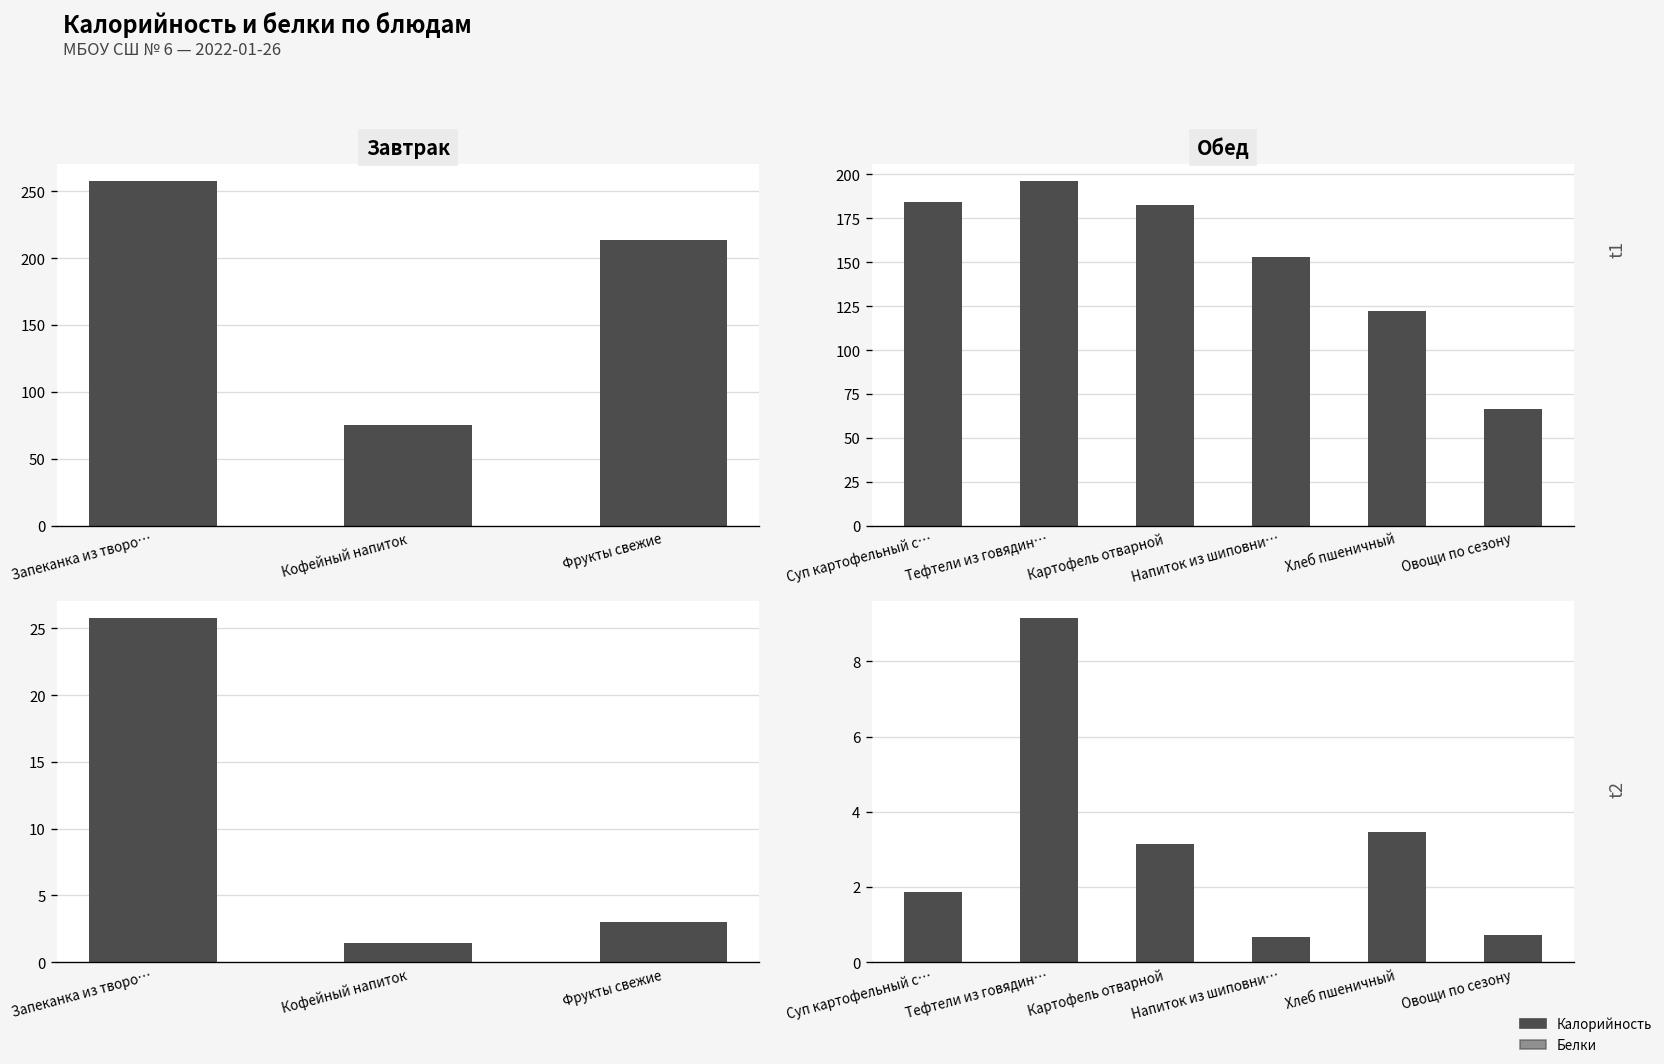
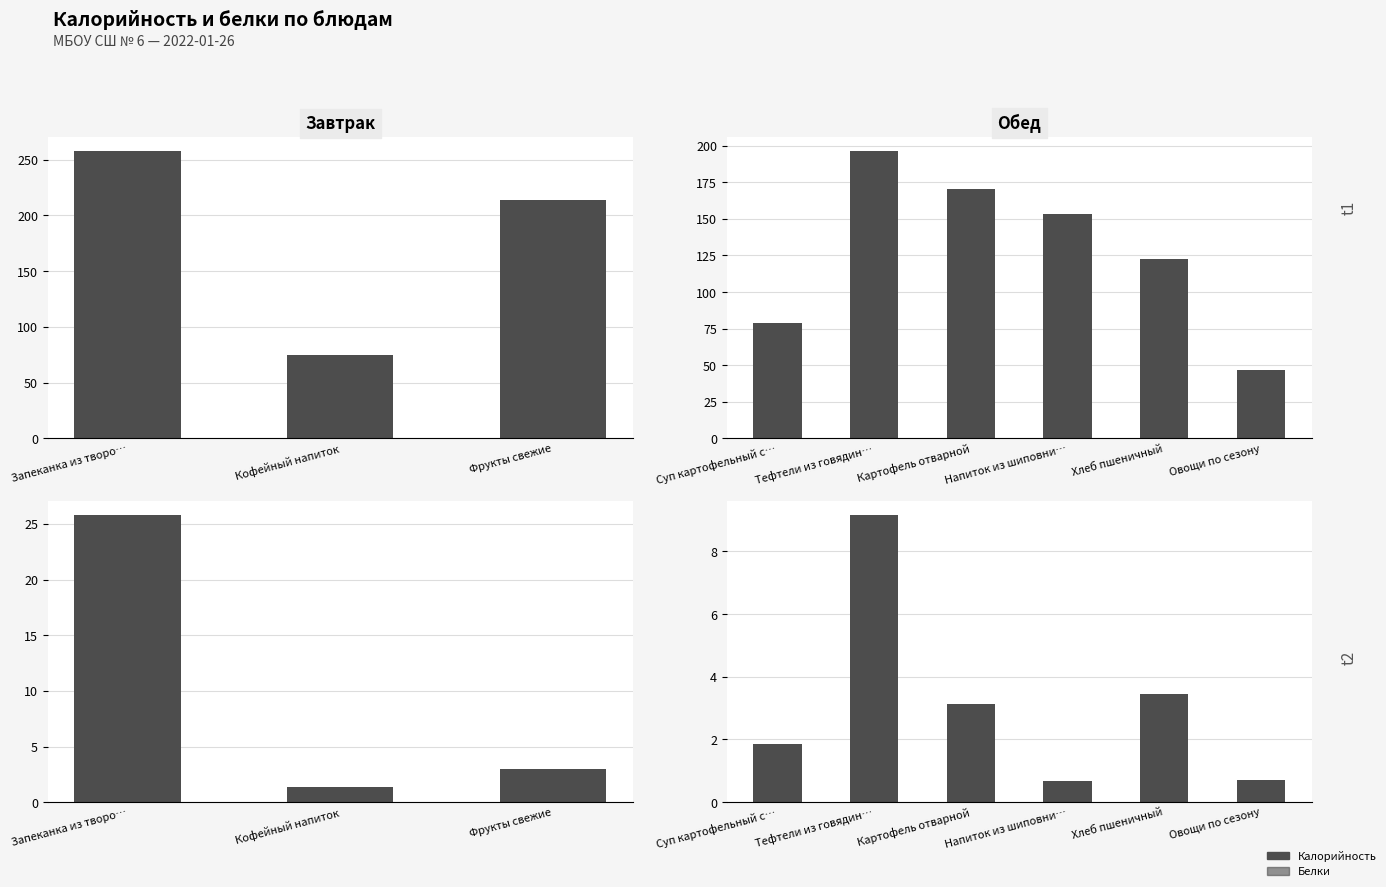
Обед, Суп картофельный с…: 184 -> 79
Обед, Картофель отварной: 182 -> 170
Обед, Овощи по сезону: 67 -> 47
